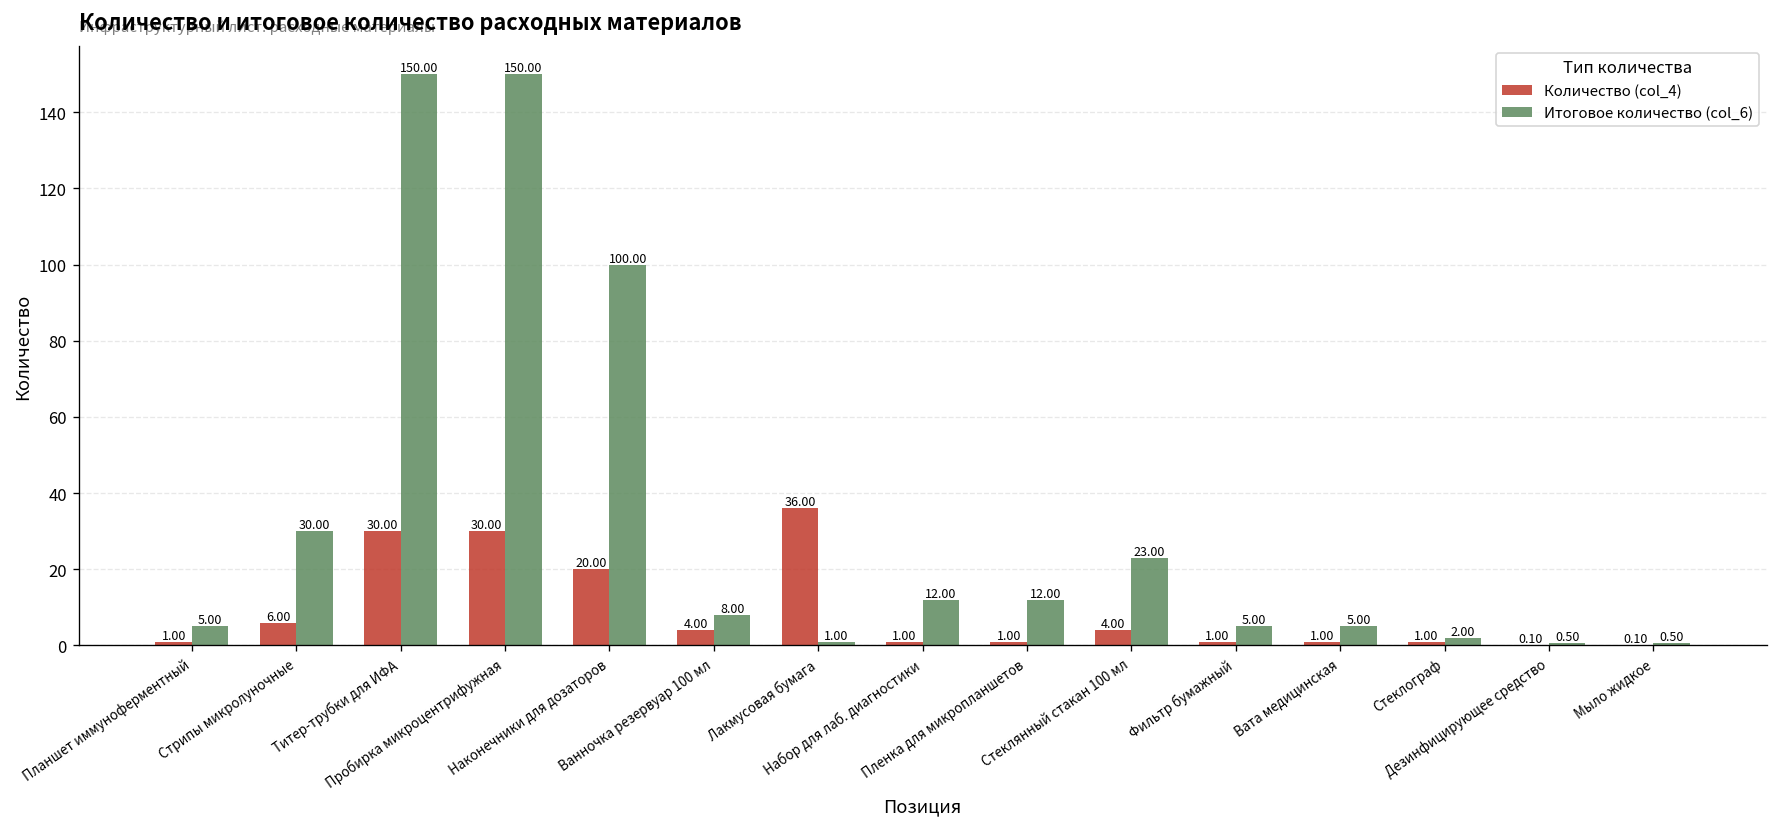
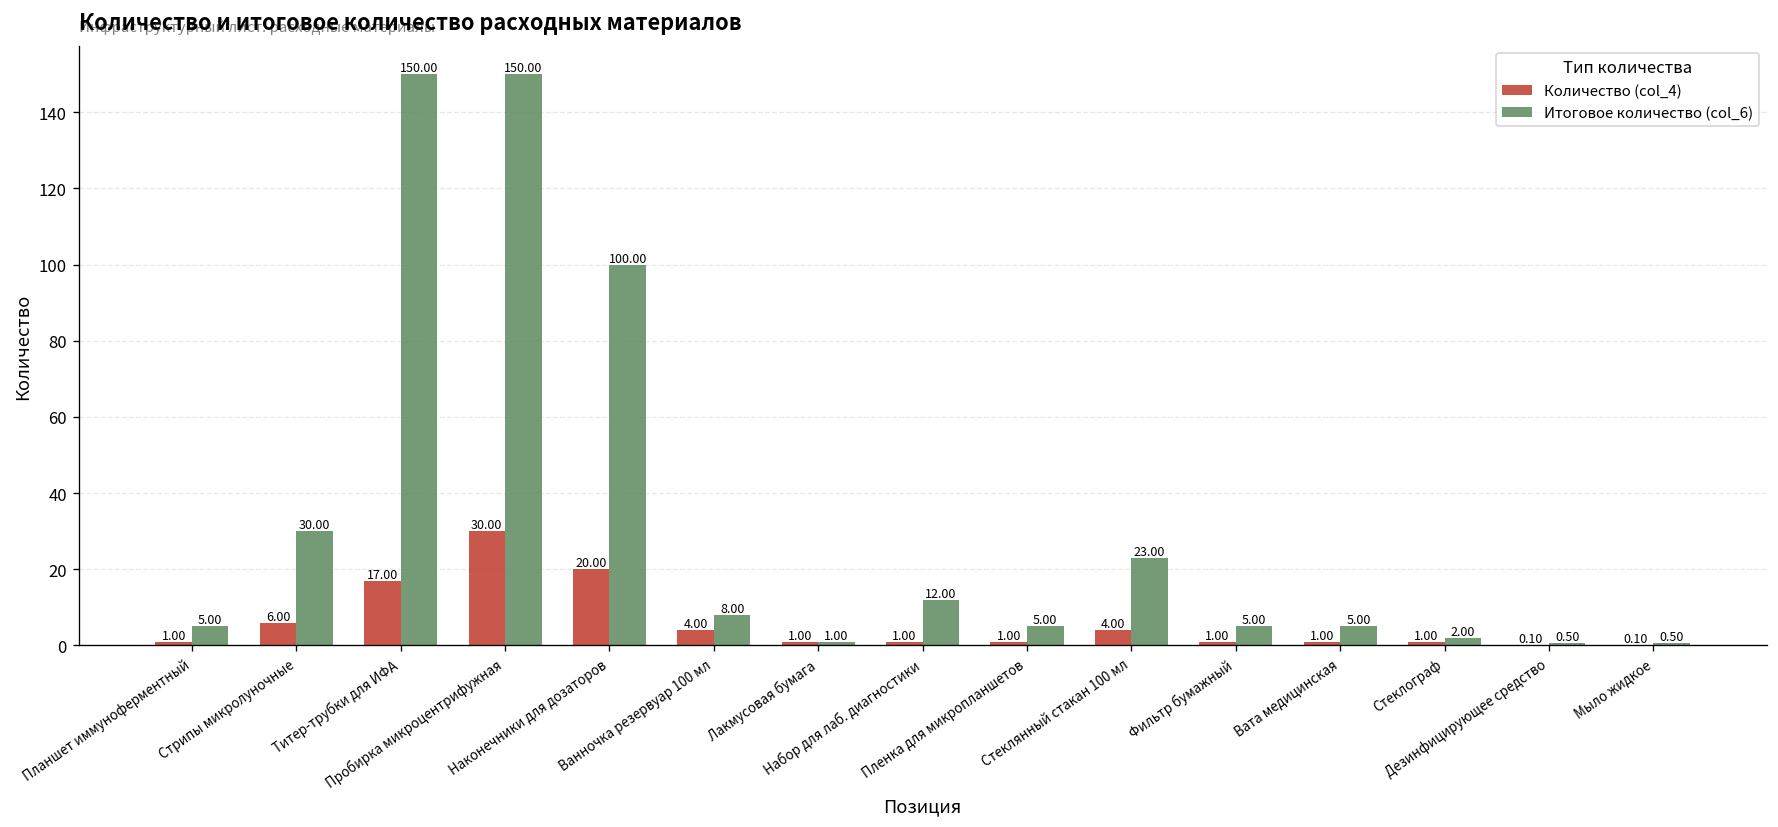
Количество (col_4), Титер-трубки для ИФА: 30.00 -> 17.00
Количество (col_4), Лакмусовая бумага: 36.00 -> 1.00
Итоговое количество (col_6), Пленка для микропланшетов: 12.00 -> 5.00
